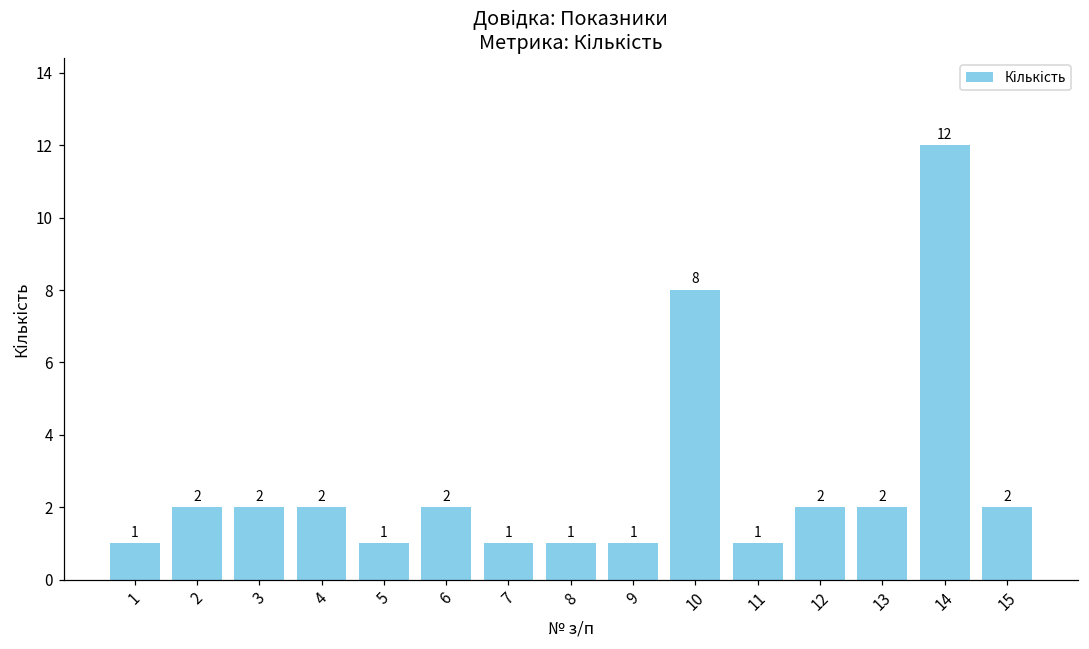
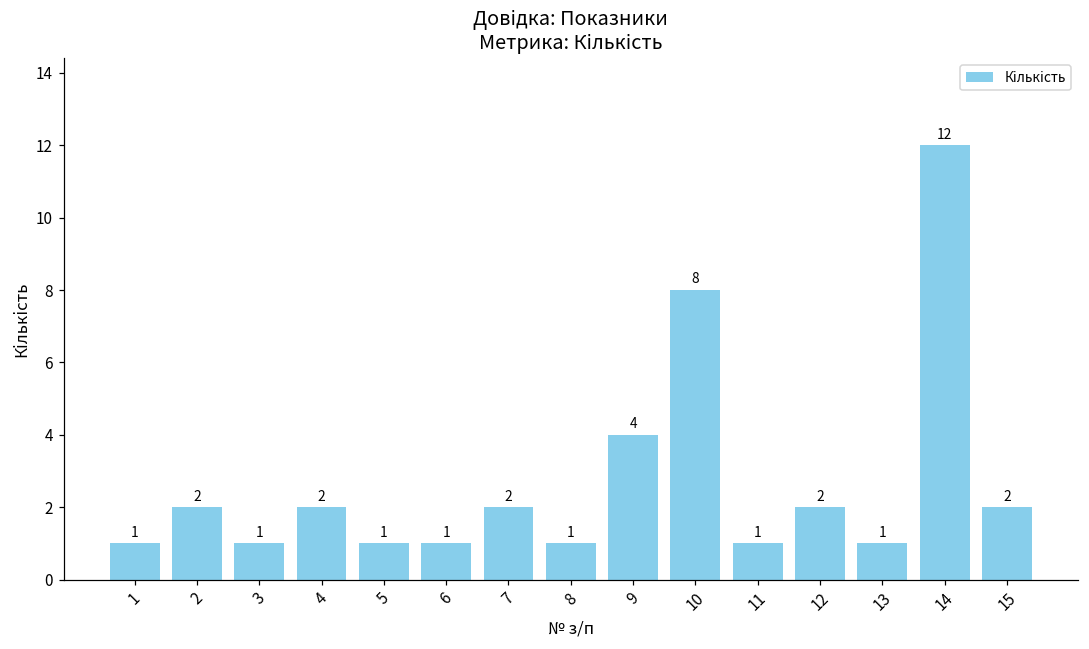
3: 2 -> 1
6: 2 -> 1
7: 1 -> 2
9: 1 -> 4
13: 2 -> 1
